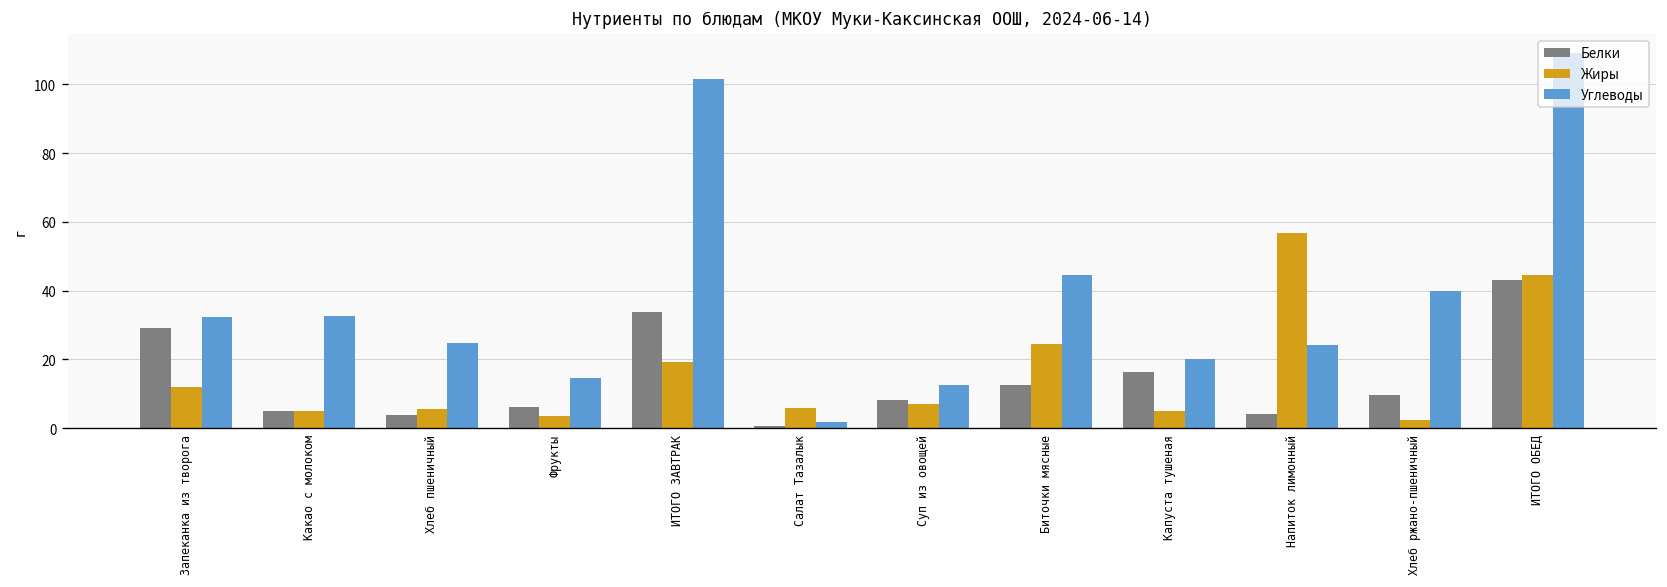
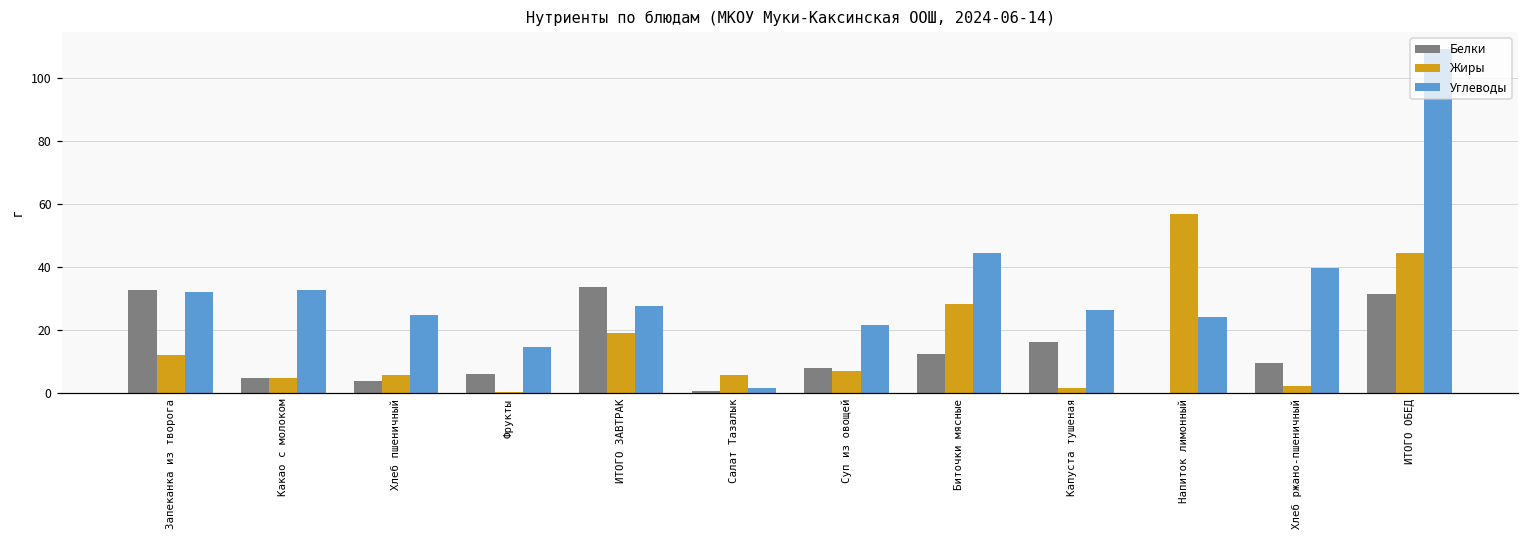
Белки, Запеканка из творога: 29 -> 33
Жиры, Фрукты: 3 -> 1
Углеводы, ИТОГО ЗАВТРАК: 101 -> 28
Углеводы, Суп из овощей: 13 -> 22
Жиры, Биточки мясные: 24 -> 28
Жиры, Капуста тушеная: 5 -> 2
Углеводы, Капуста тушеная: 20 -> 26
Белки, Напиток лимонный: 4 -> 0
Белки, ИТОГО ОБЕД: 43 -> 32
